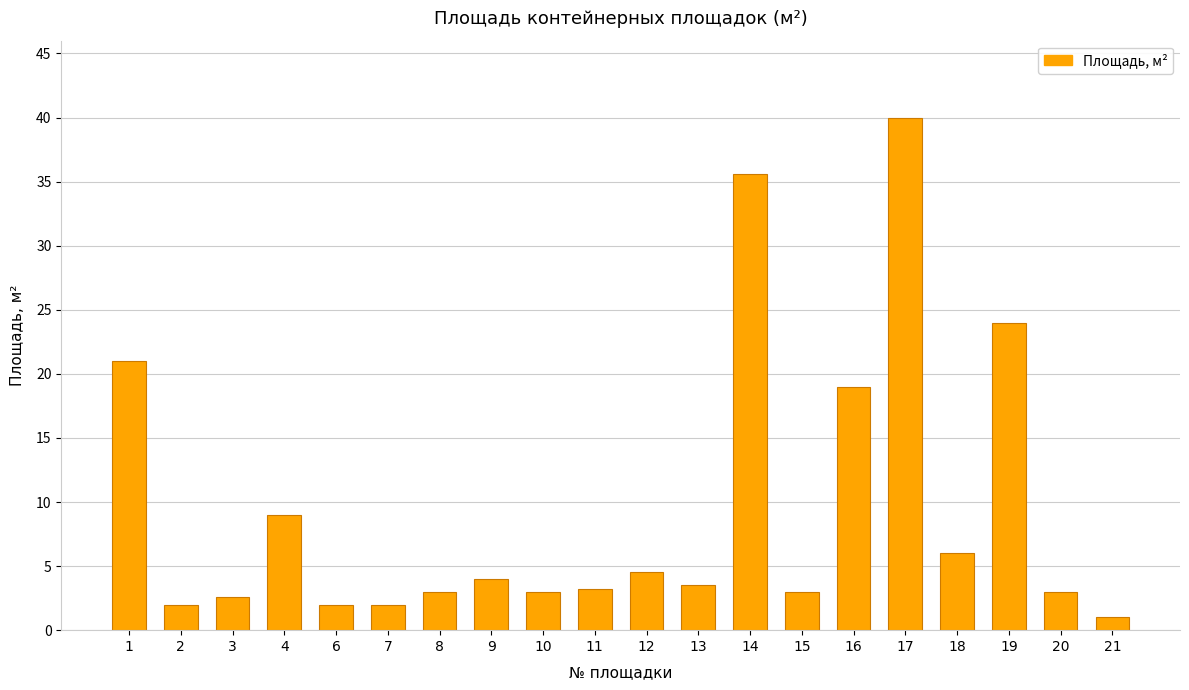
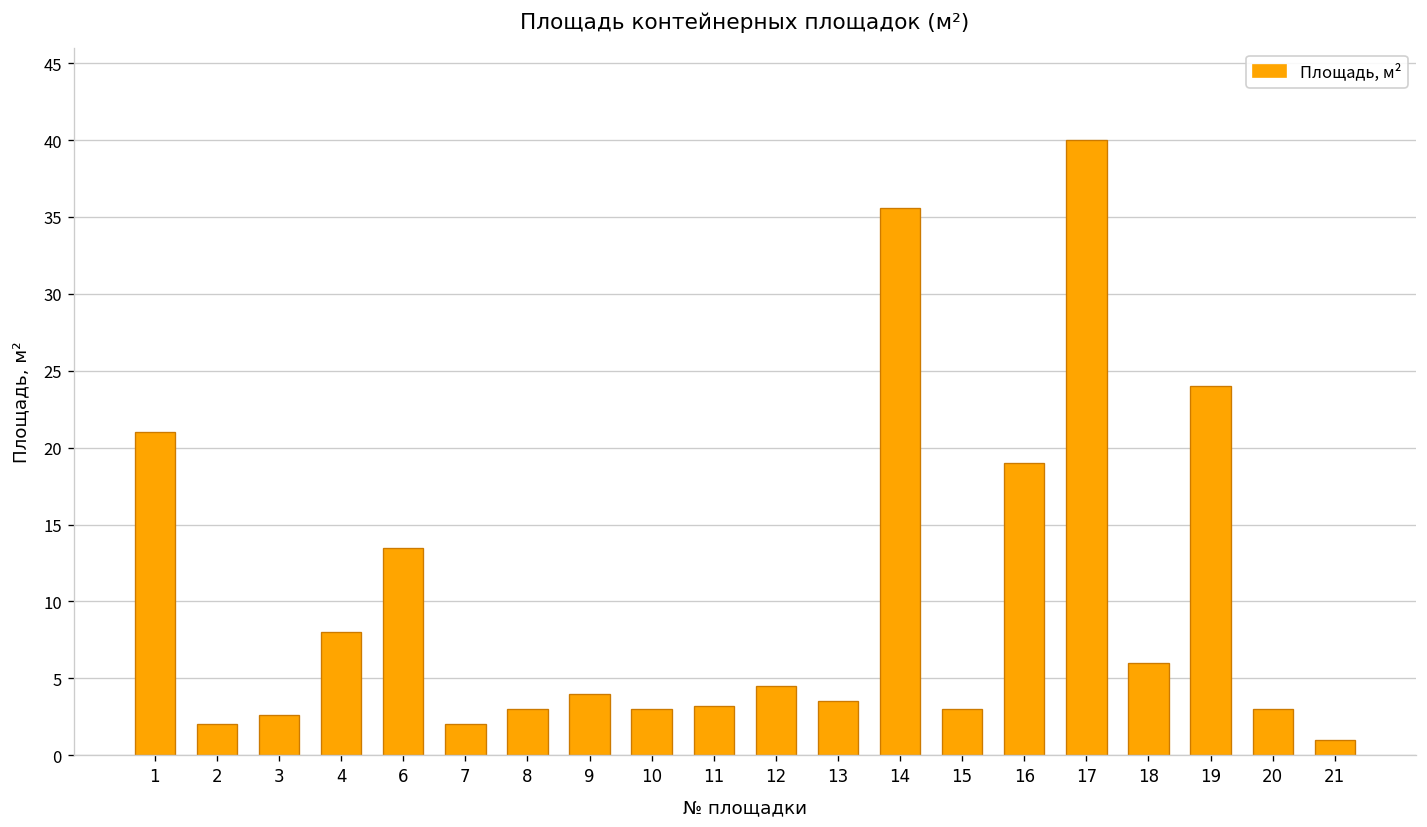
4: 9 -> 8
6: 2.0 -> 13.5
